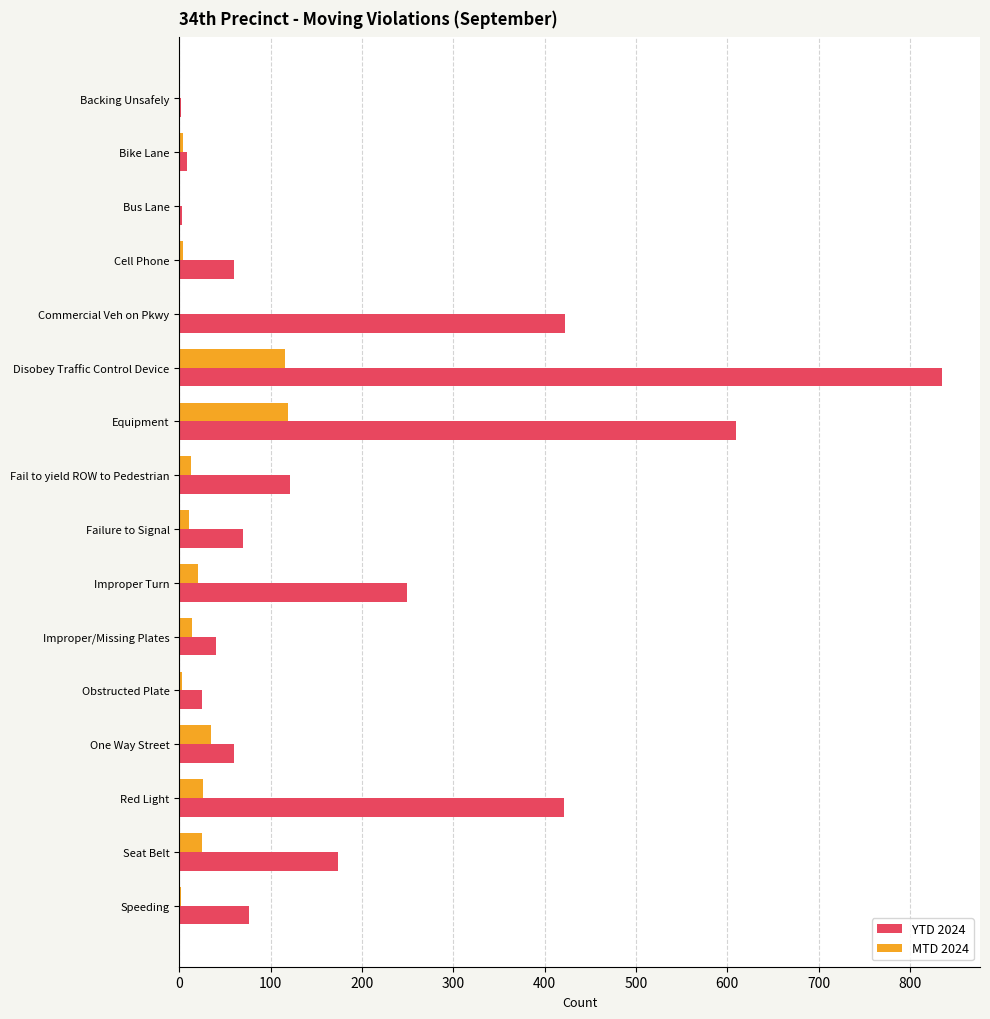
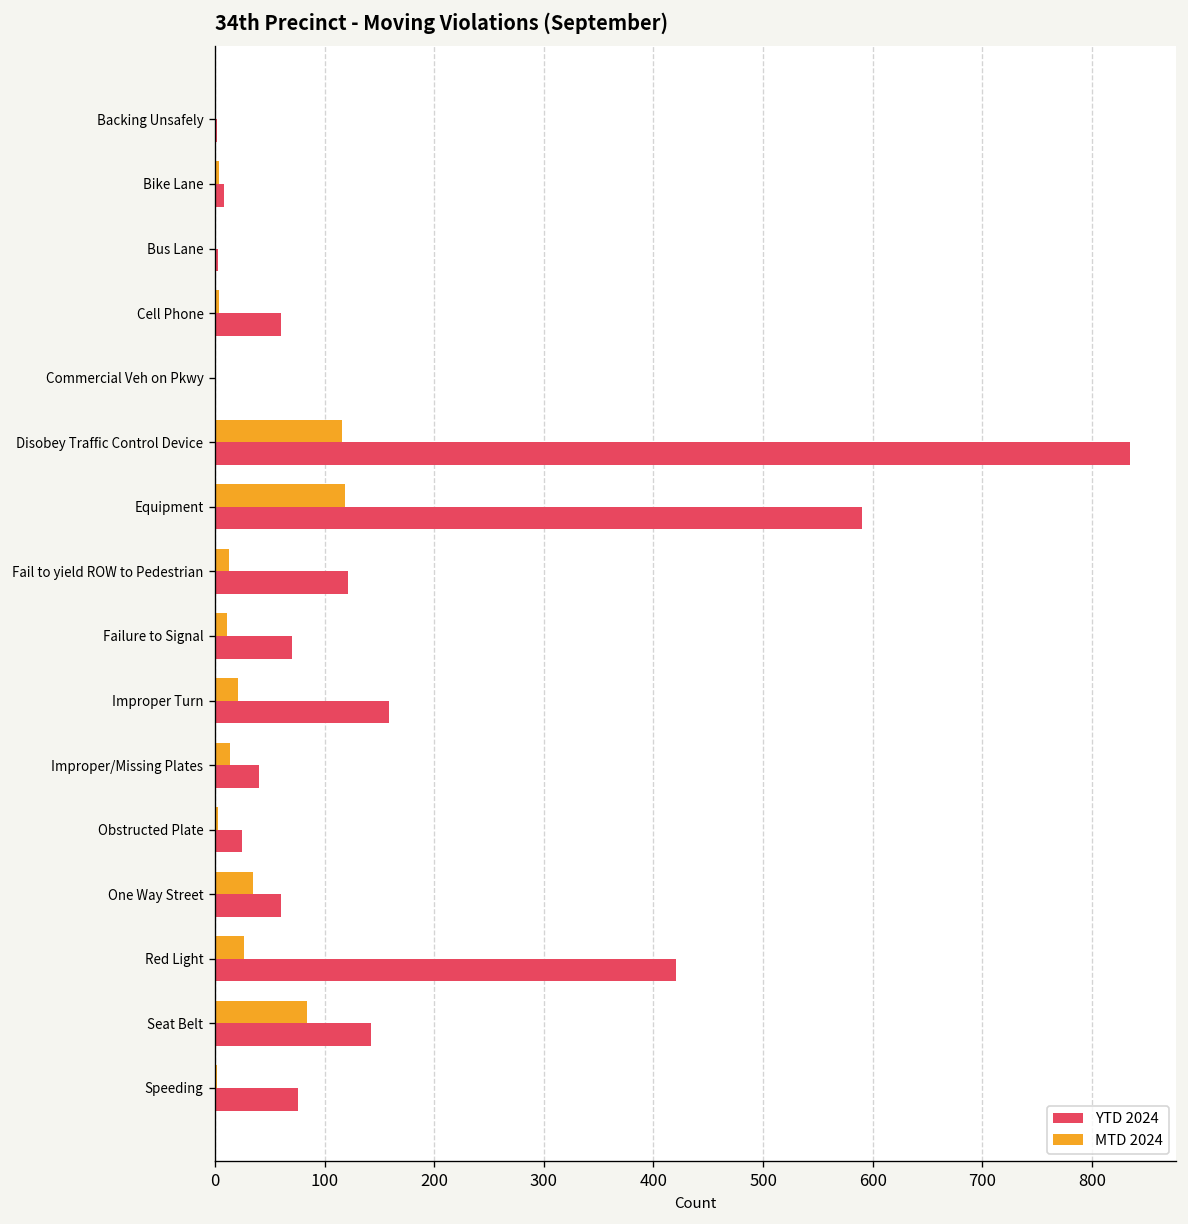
YTD 2024, Commercial Veh on Pkwy: 420 -> 0
YTD 2024, Equipment: 610 -> 590
YTD 2024, Improper Turn: 250 -> 160
MTD 2024, Seat Belt: 30 -> 80
YTD 2024, Seat Belt: 170 -> 140
